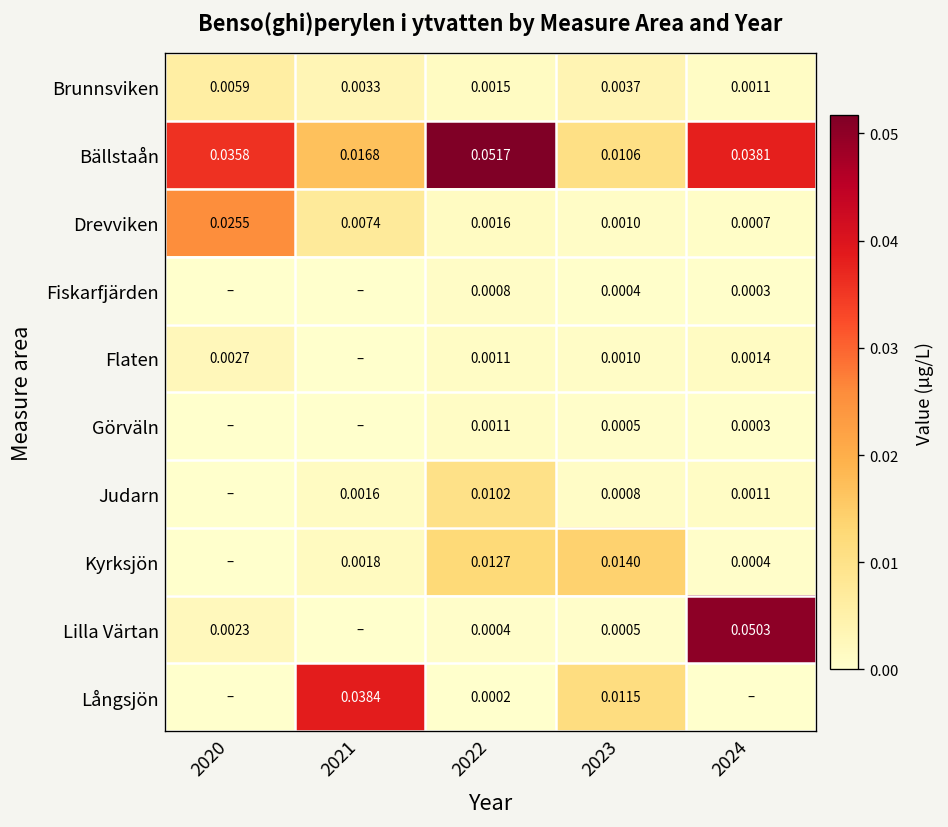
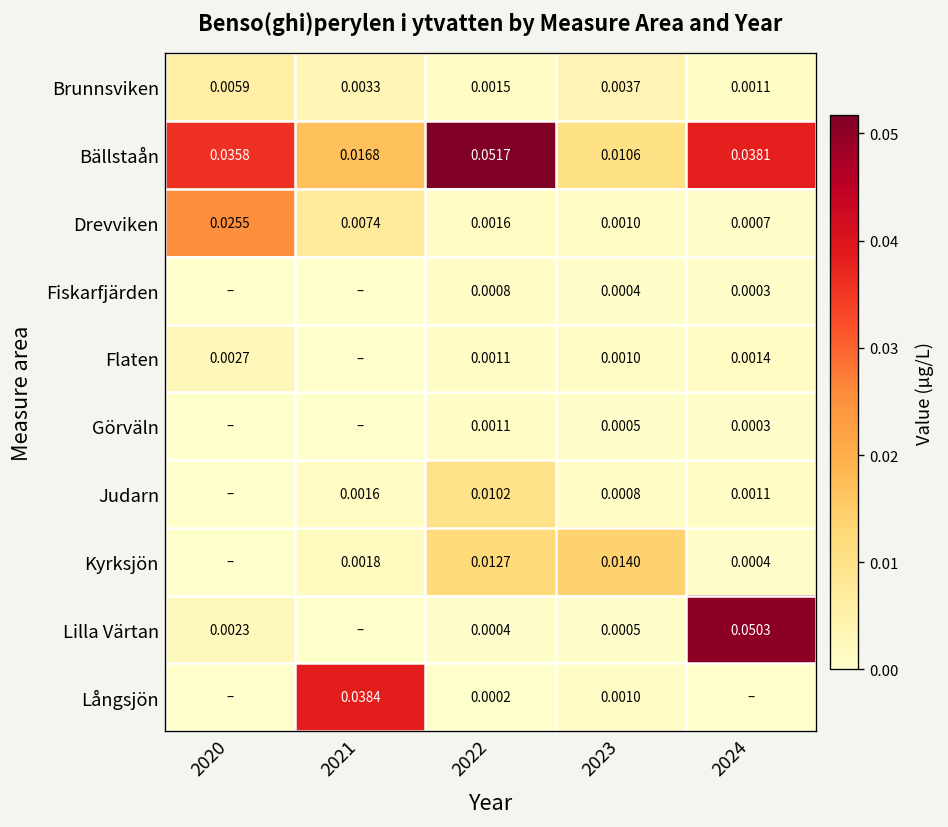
Långsjön, 2023: 0.0115 -> 0.0010
